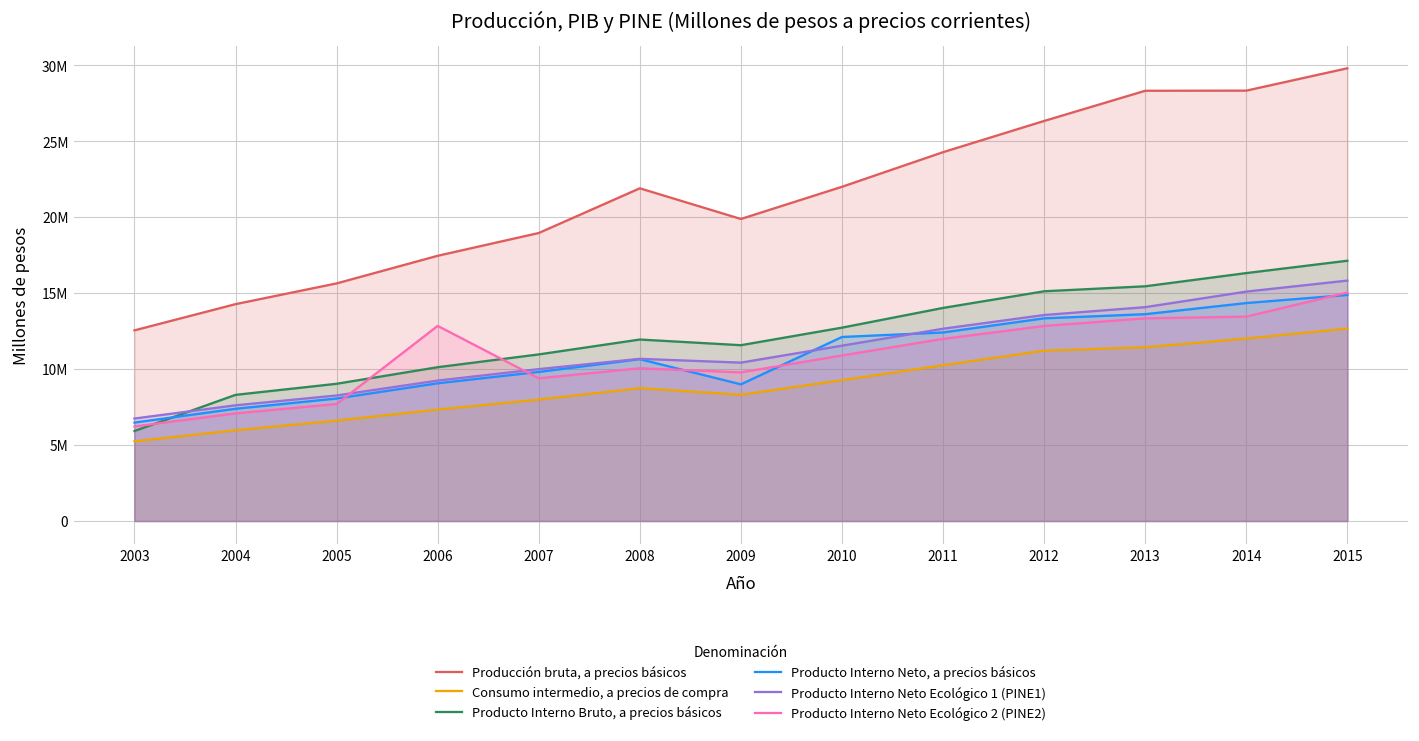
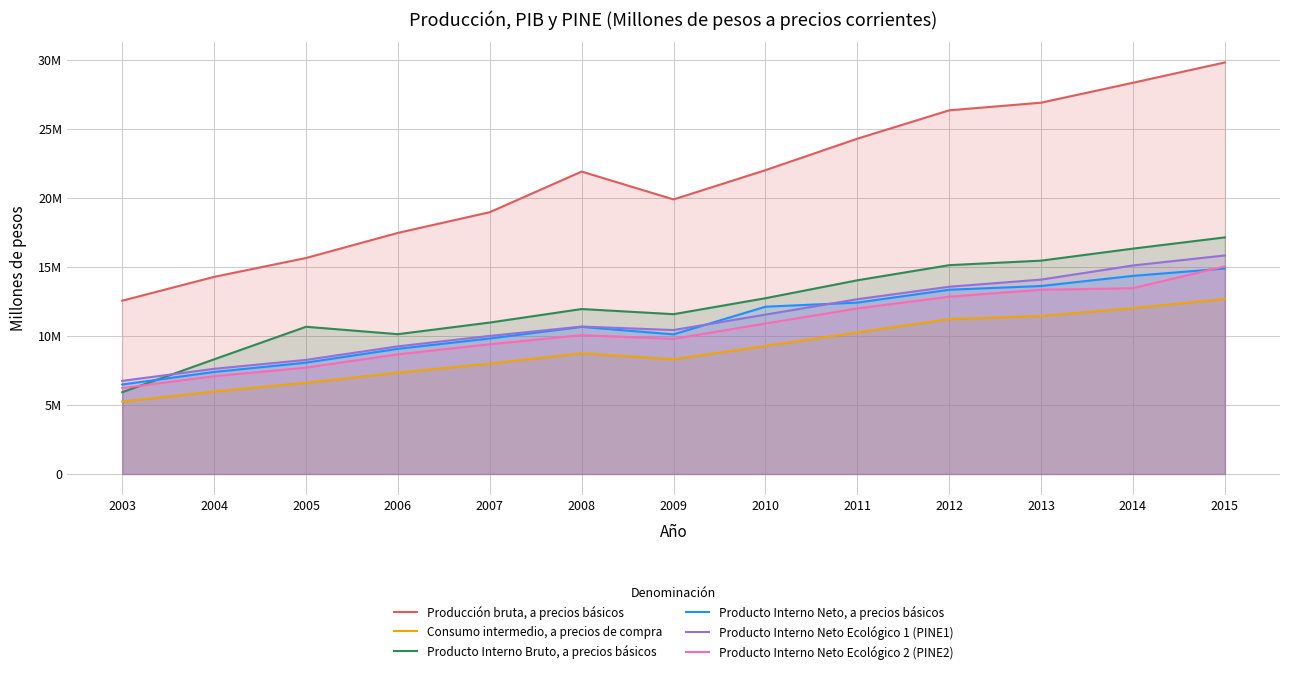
Producto Interno Bruto, a precios básicos, 2005: 9000000 -> 10700000
Producto Interno Neto Ecológico 2 (PINE2), 2006: 12800000 -> 8700000
Producto Interno Neto, a precios básicos, 2009: 9000000 -> 10100000
Producción bruta, a precios básicos, 2013: 28300000 -> 26900000
